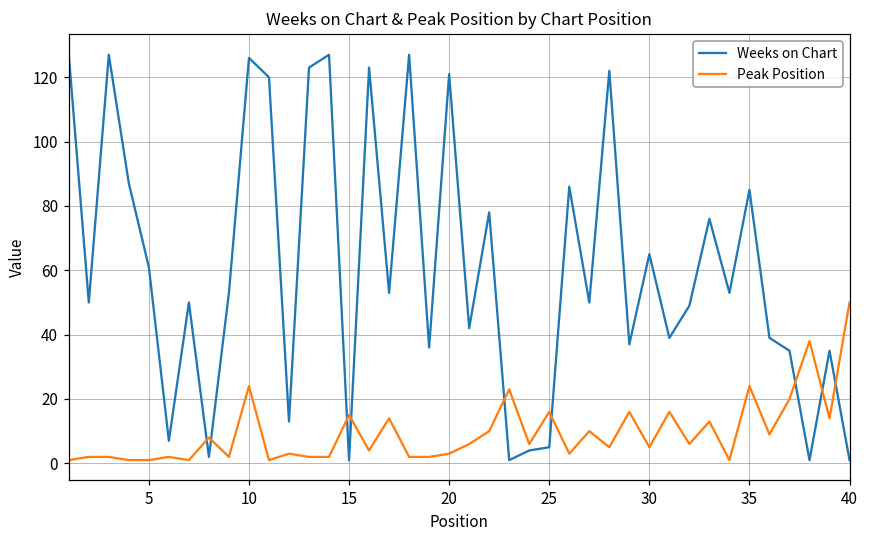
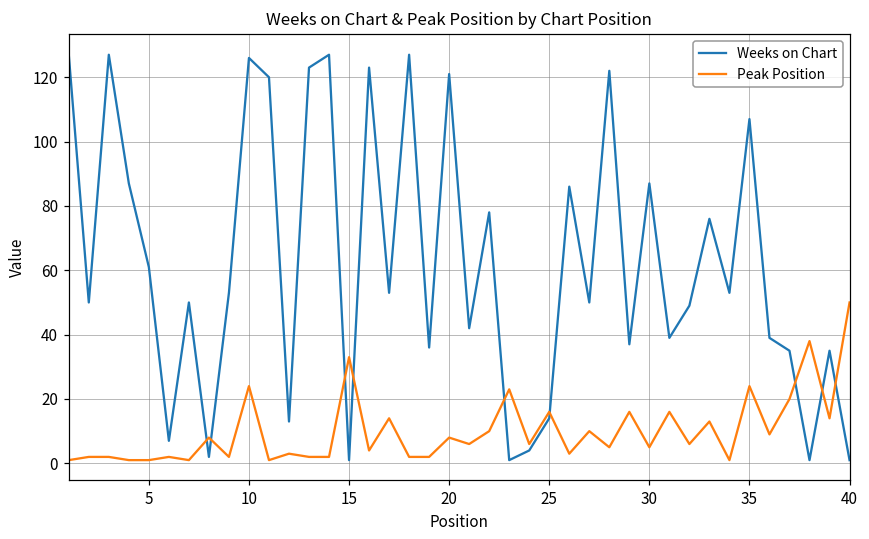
Peak Position, 15: 15 -> 33
Peak Position, 20: 3 -> 8
Weeks on Chart, 25: 5 -> 14
Weeks on Chart, 30: 65 -> 87
Weeks on Chart, 35: 85 -> 107
